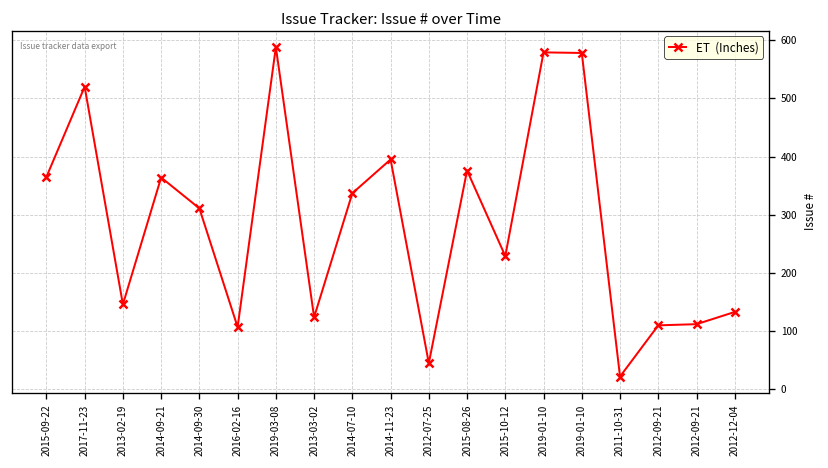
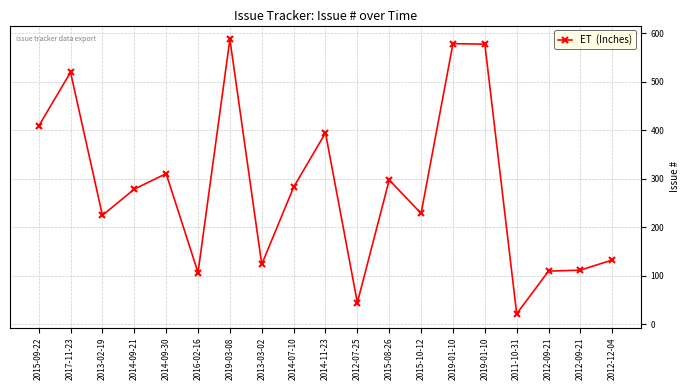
2015-09-22: 370 -> 410
2013-02-19: 150 -> 230
2014-09-21: 360 -> 280
2014-07-10: 340 -> 280
2015-08-26: 380 -> 300
